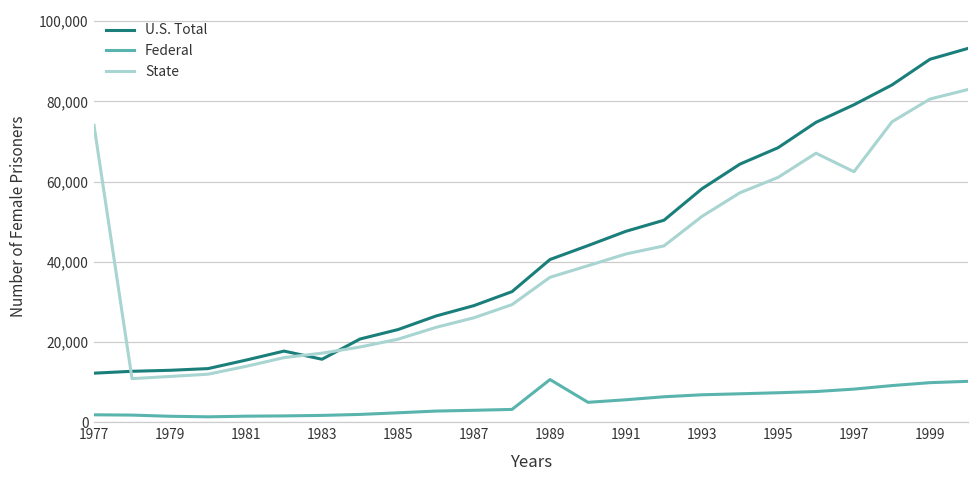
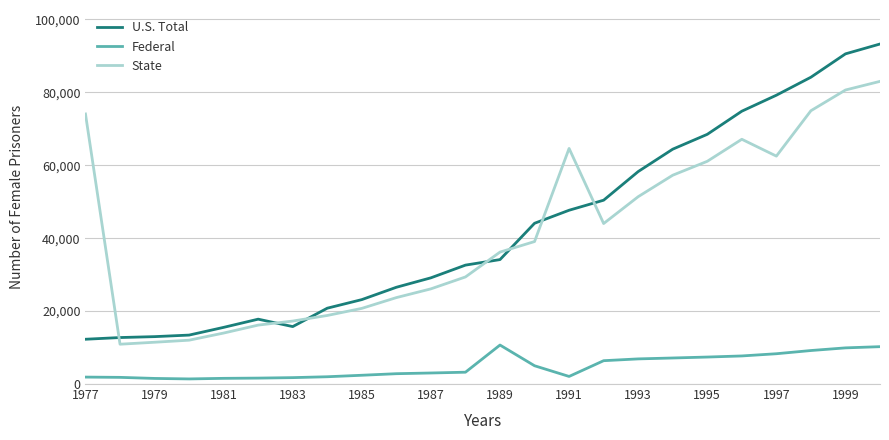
U.S. Total, 1989: 41,000 -> 34,000
Federal, 1991: 6,000 -> 2,000
State, 1991: 42,000 -> 65,000
